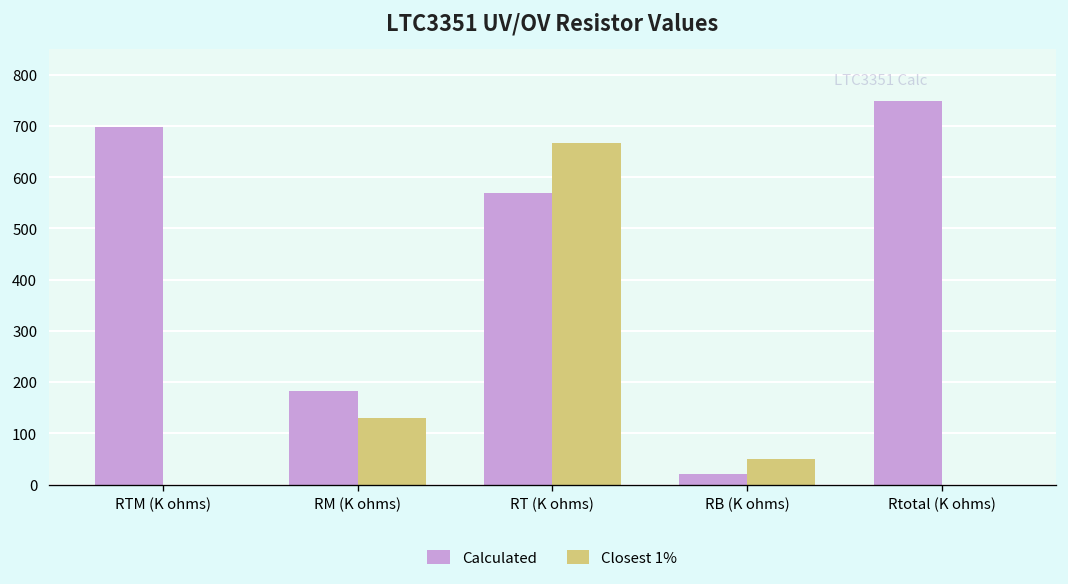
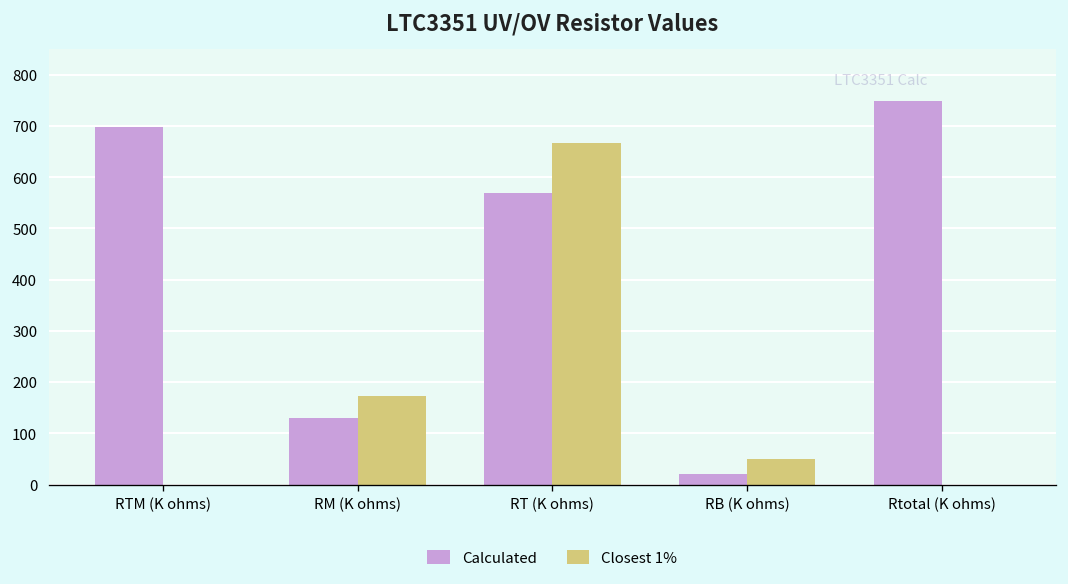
Calculated, RM (K ohms): 180 -> 130
Closest 1%, RM (K ohms): 130 -> 170
